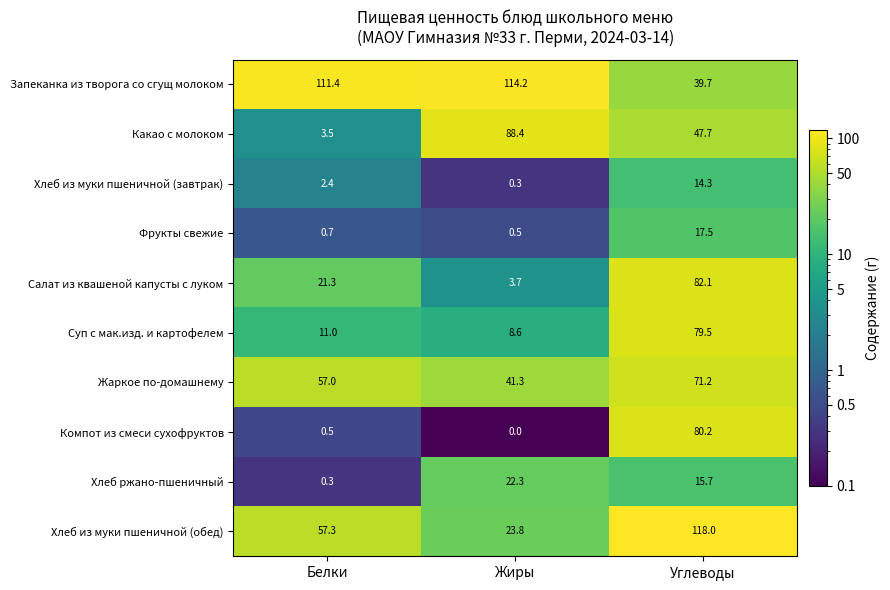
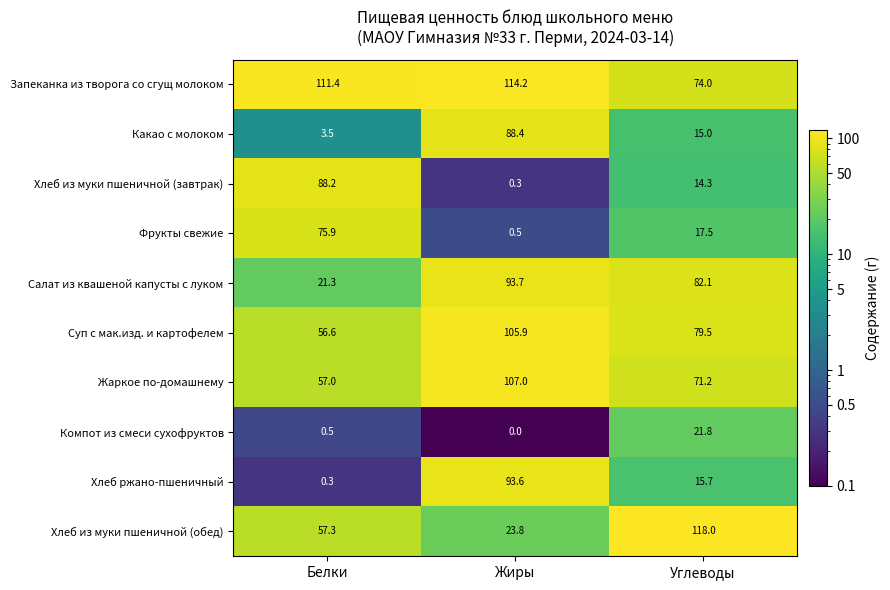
Запеканка из творога со сгущ молоком, Углеводы: 39.7 -> 74.0
Какао с молоком, Углеводы: 47.7 -> 15.0
Хлеб из муки пшеничной (завтрак), Белки: 2.4 -> 88.2
Фрукты свежие, Белки: 0.7 -> 75.9
Салат из квашеной капусты с луком, Жиры: 3.7 -> 93.7
Суп с мак.изд. и картофелем, Белки: 11.0 -> 56.6
Суп с мак.изд. и картофелем, Жиры: 8.6 -> 105.9
Жаркое по-домашнему, Жиры: 41.3 -> 107.0
Компот из смеси сухофруктов, Углеводы: 80.2 -> 21.8
Хлеб ржано-пшеничный, Жиры: 22.3 -> 93.6
